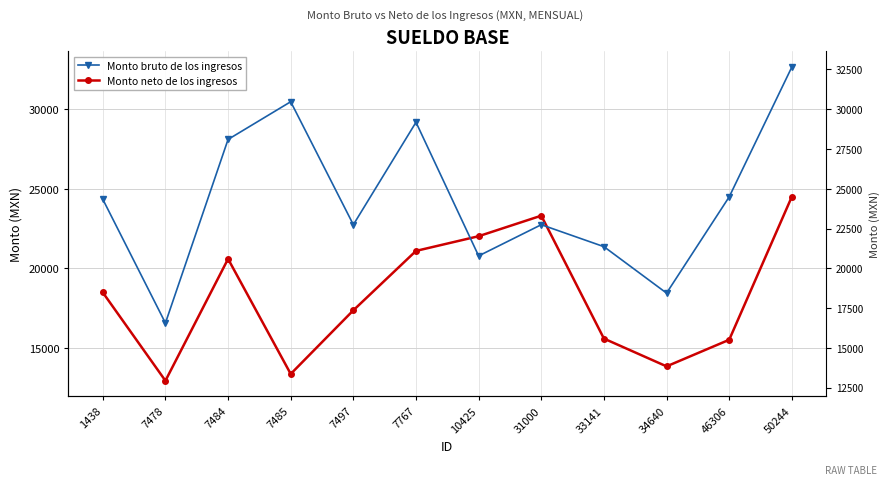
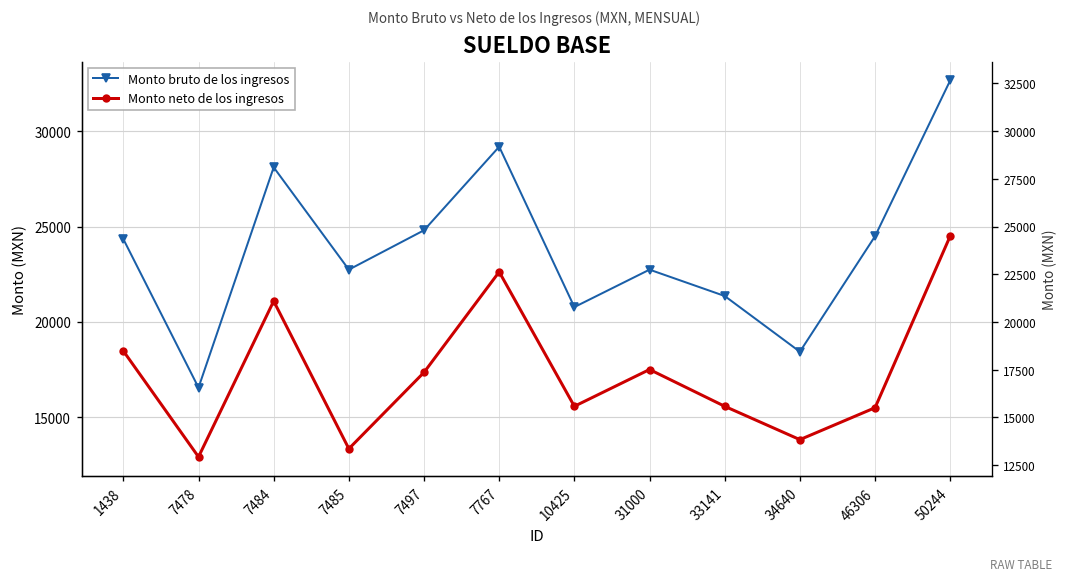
Monto neto de los ingresos, 7484: 20600 -> 21100
Monto bruto de los ingresos, 7485: 30500 -> 22700
Monto bruto de los ingresos, 7497: 22700 -> 24800
Monto neto de los ingresos, 7767: 21100 -> 22600
Monto neto de los ingresos, 10425: 22000 -> 15600
Monto neto de los ingresos, 31000: 23300 -> 17500
